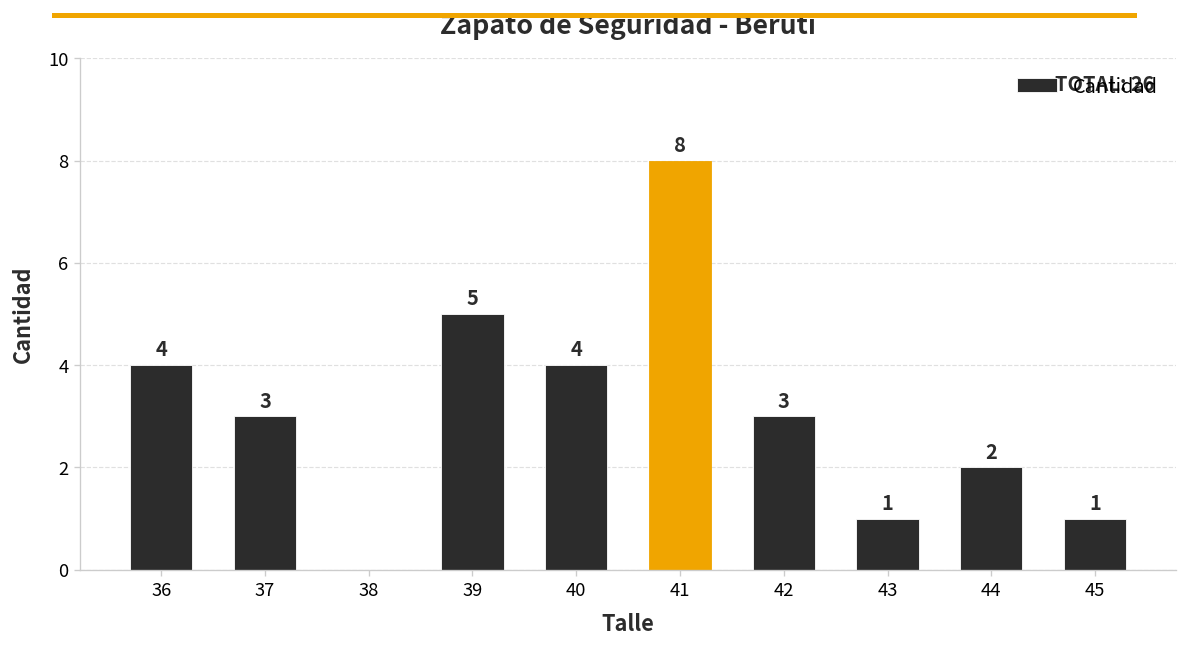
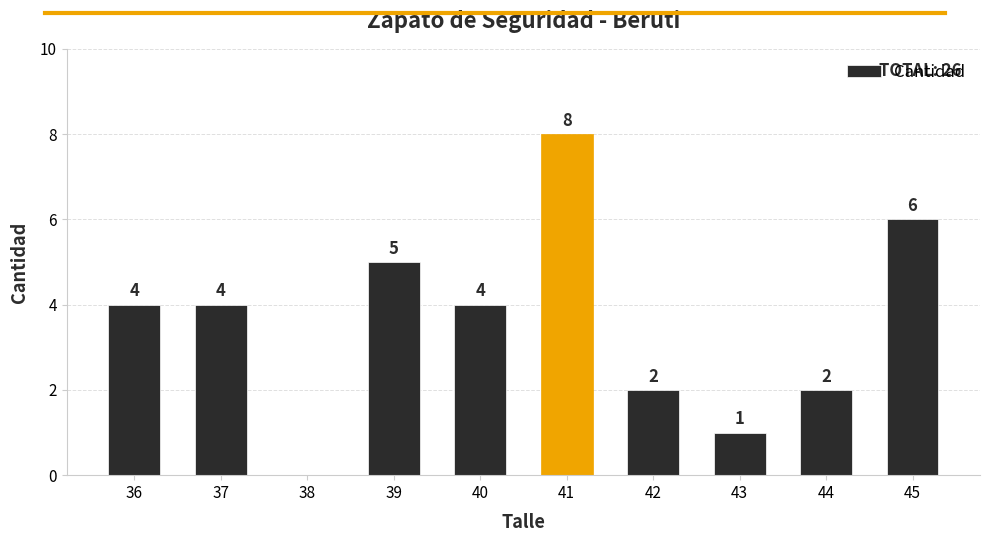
37: 3 -> 4
42: 3 -> 2
45: 1 -> 6
